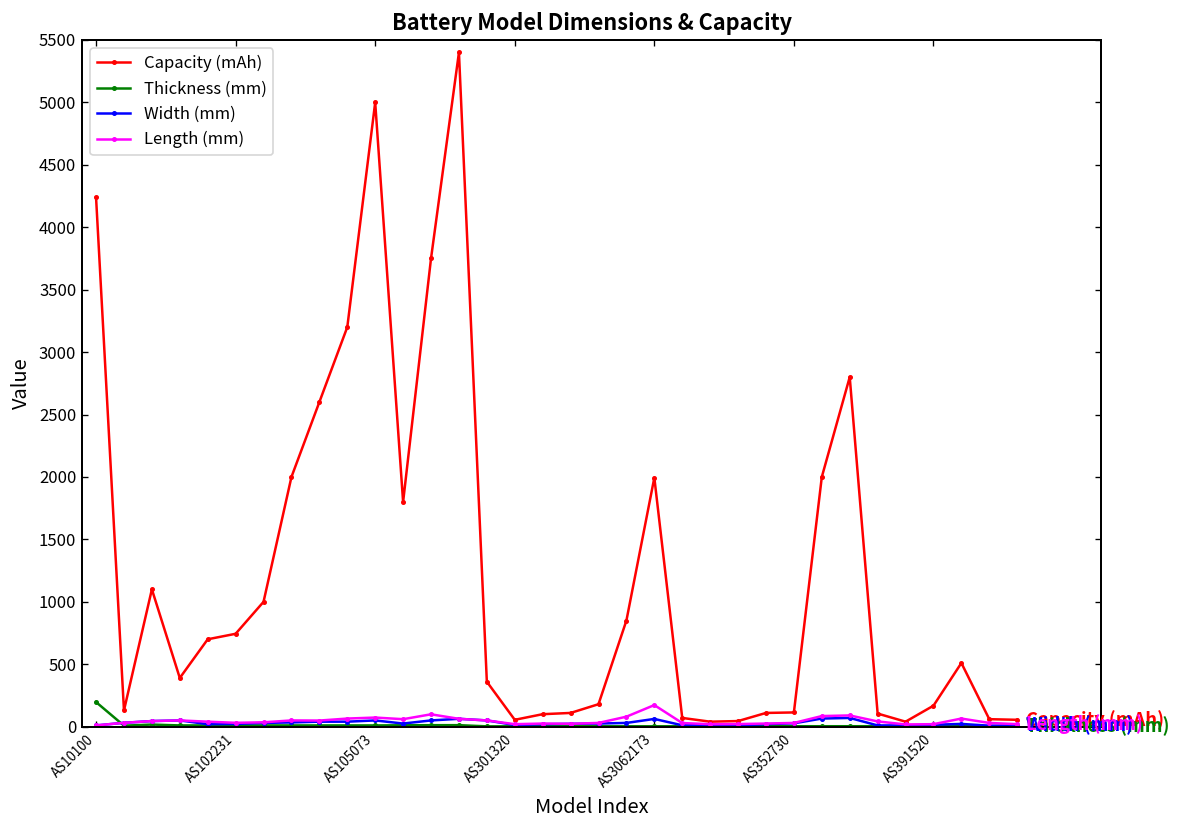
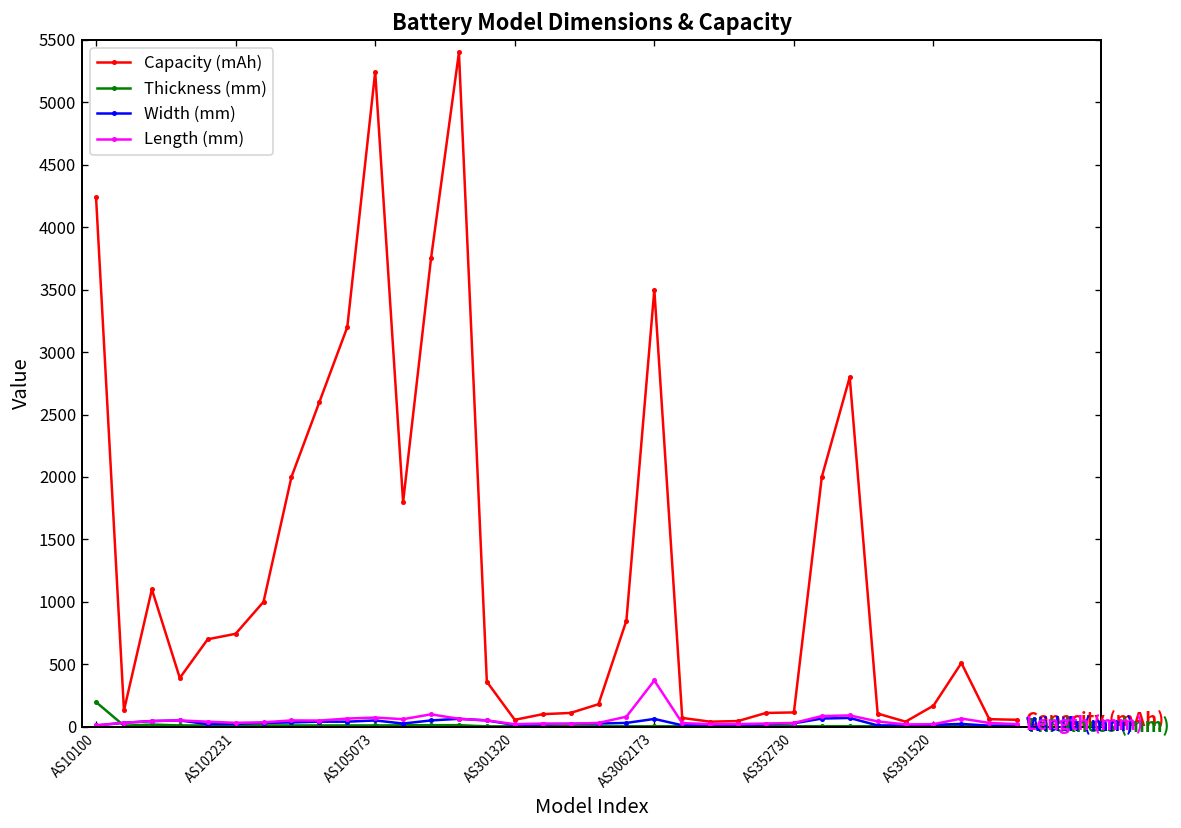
Capacity (mAh), AS105073: 5000 -> 5250
Capacity (mAh), AS3062173: 1990 -> 3500
Length (mm), AS3062173: 170 -> 370
